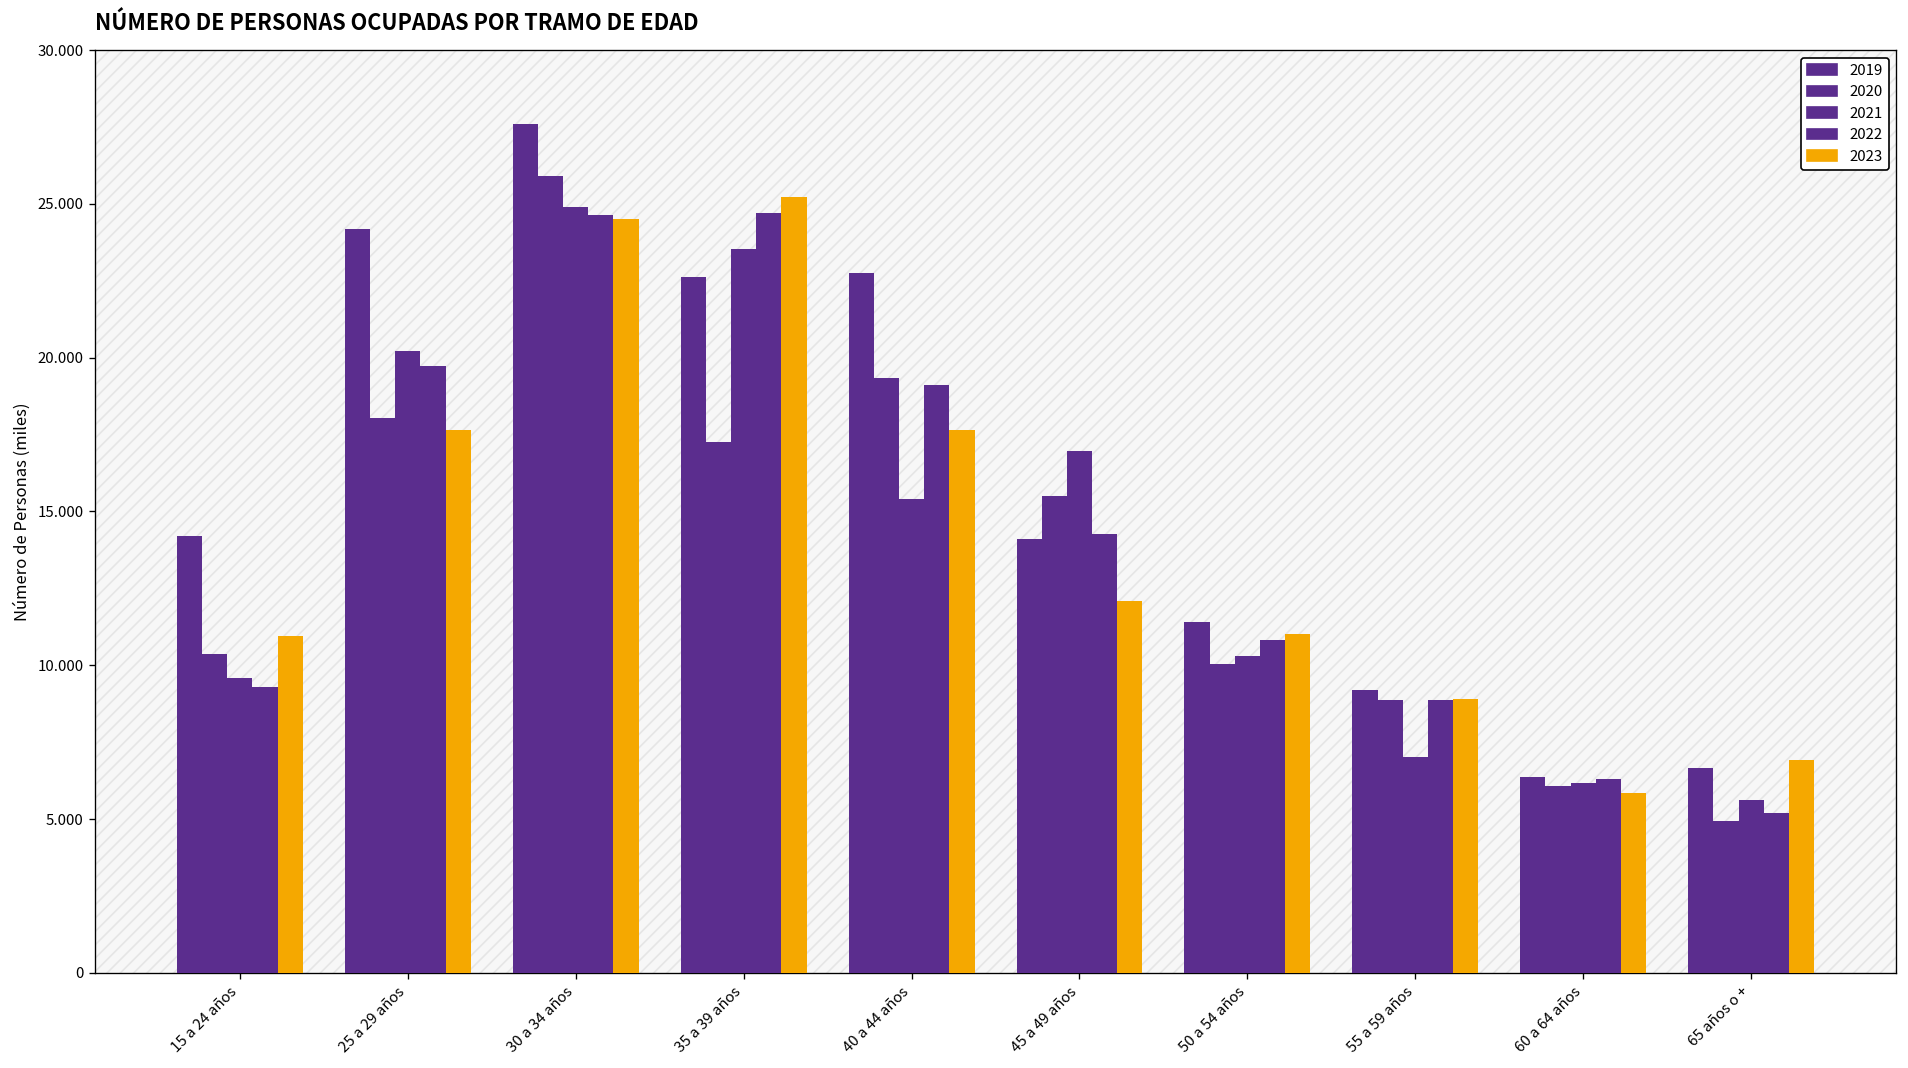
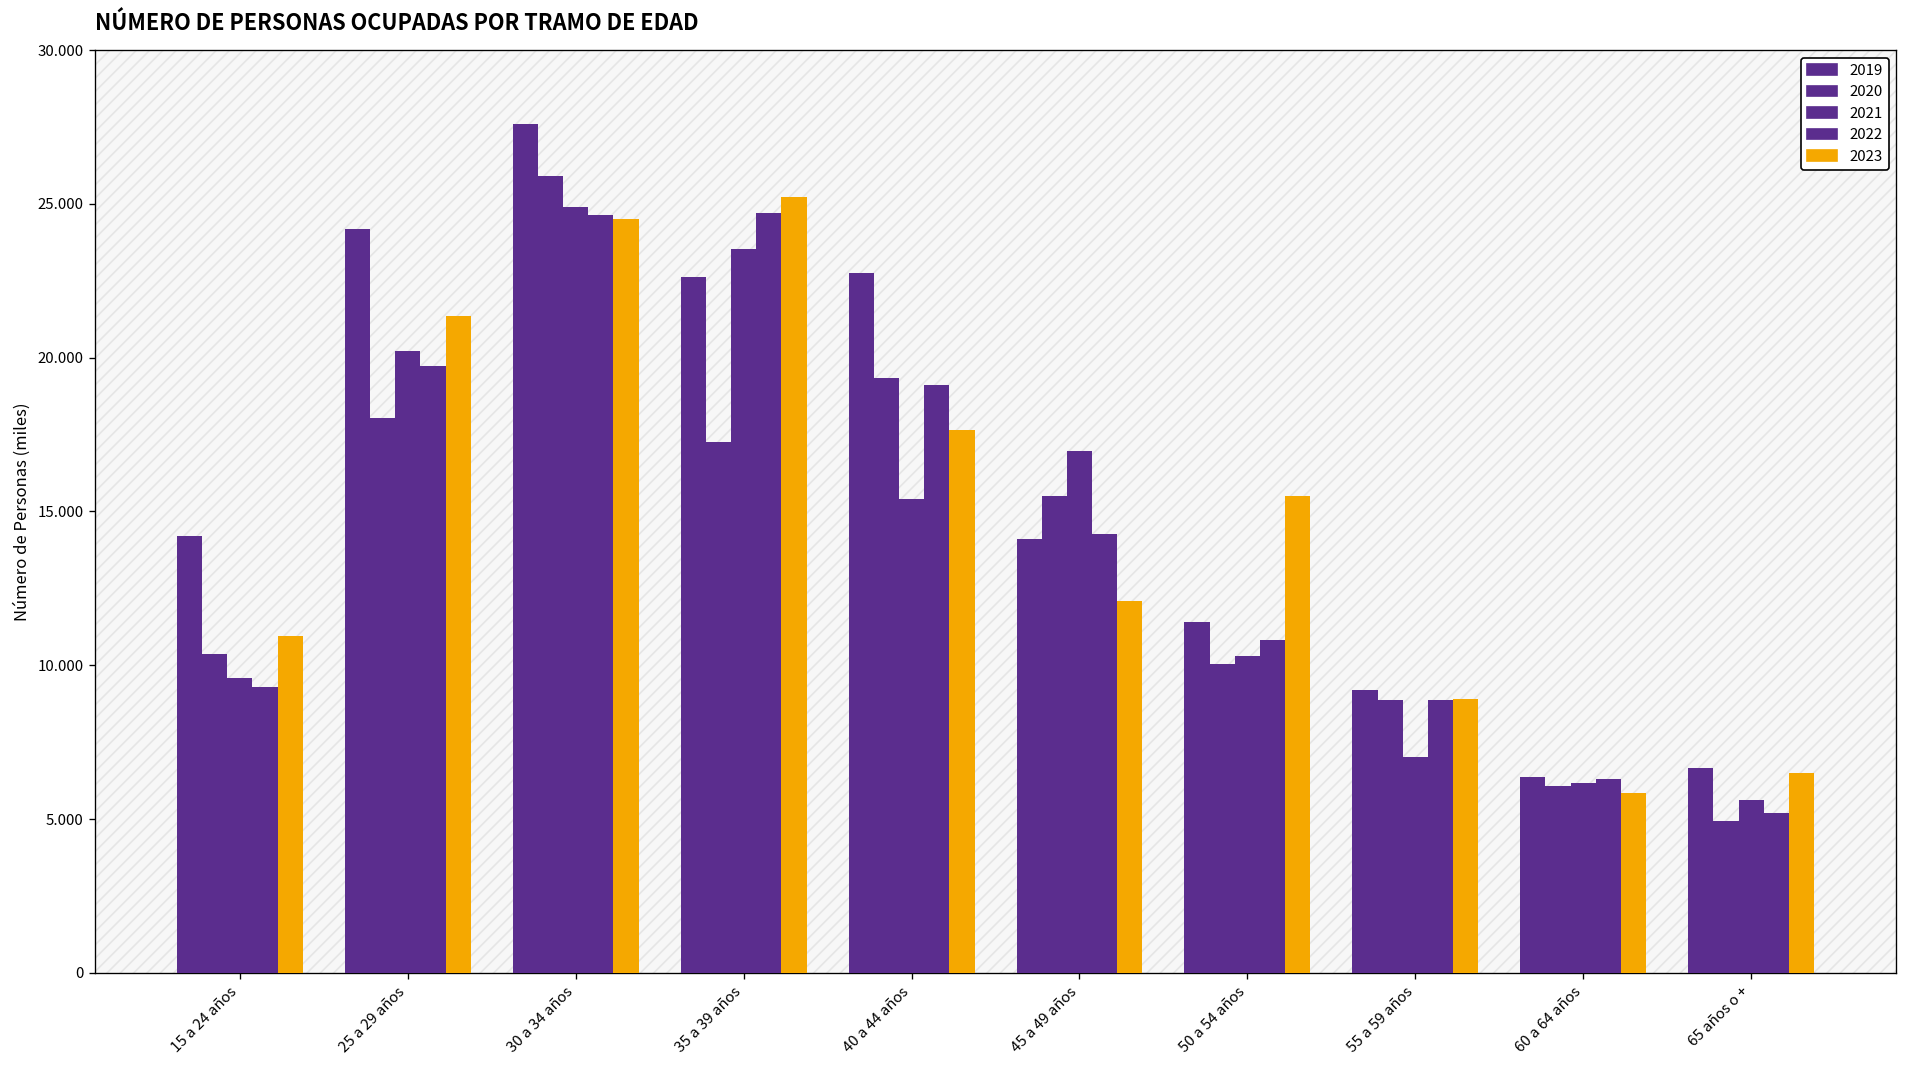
2023, 25 a 29 años: 17.6 -> 21.3
2023, 50 a 54 años: 11.0 -> 15.5
2023, 65 años o +: 6.9 -> 6.5
